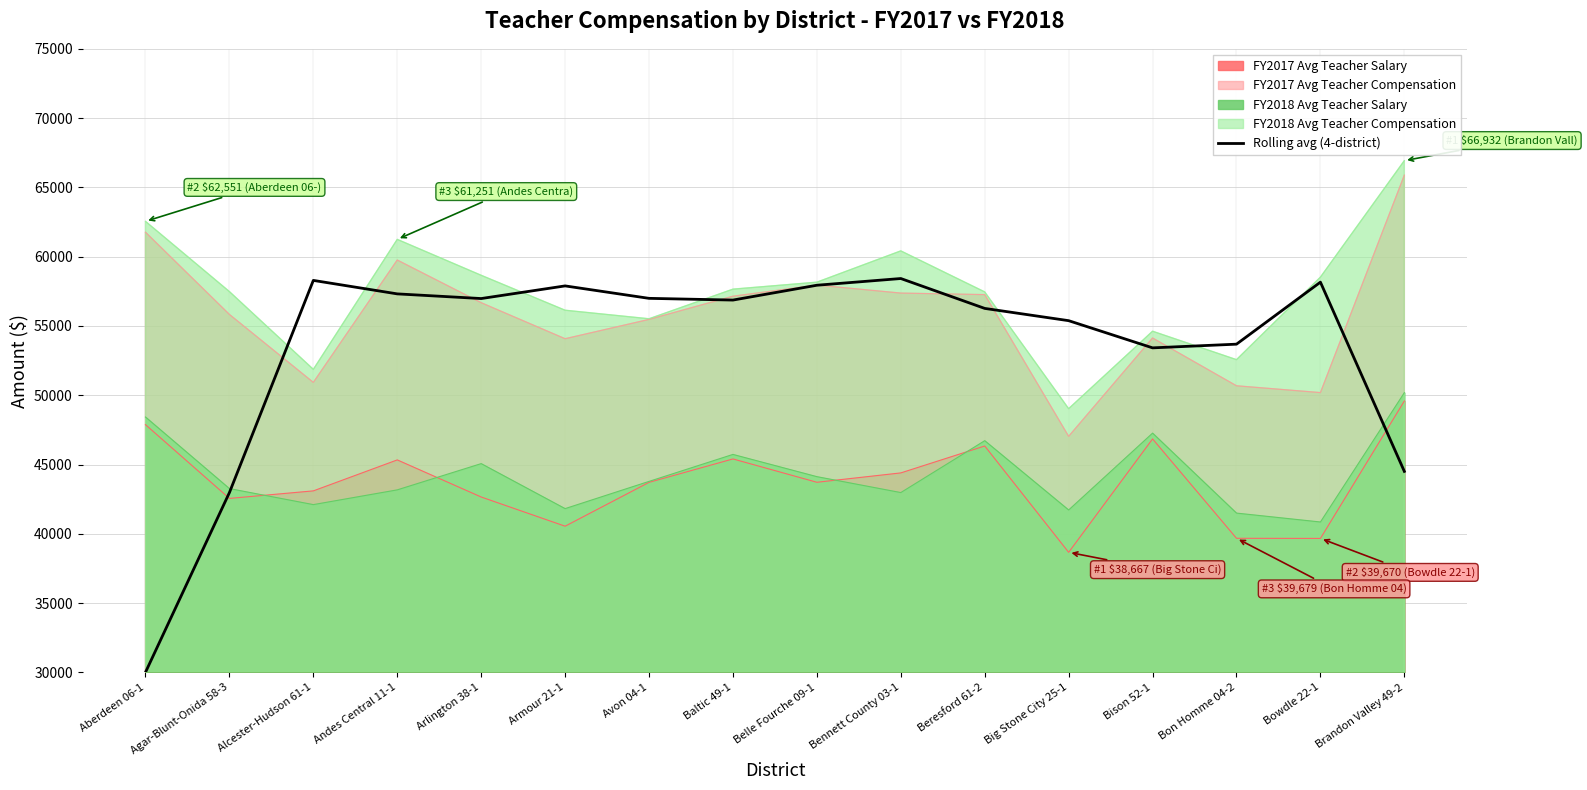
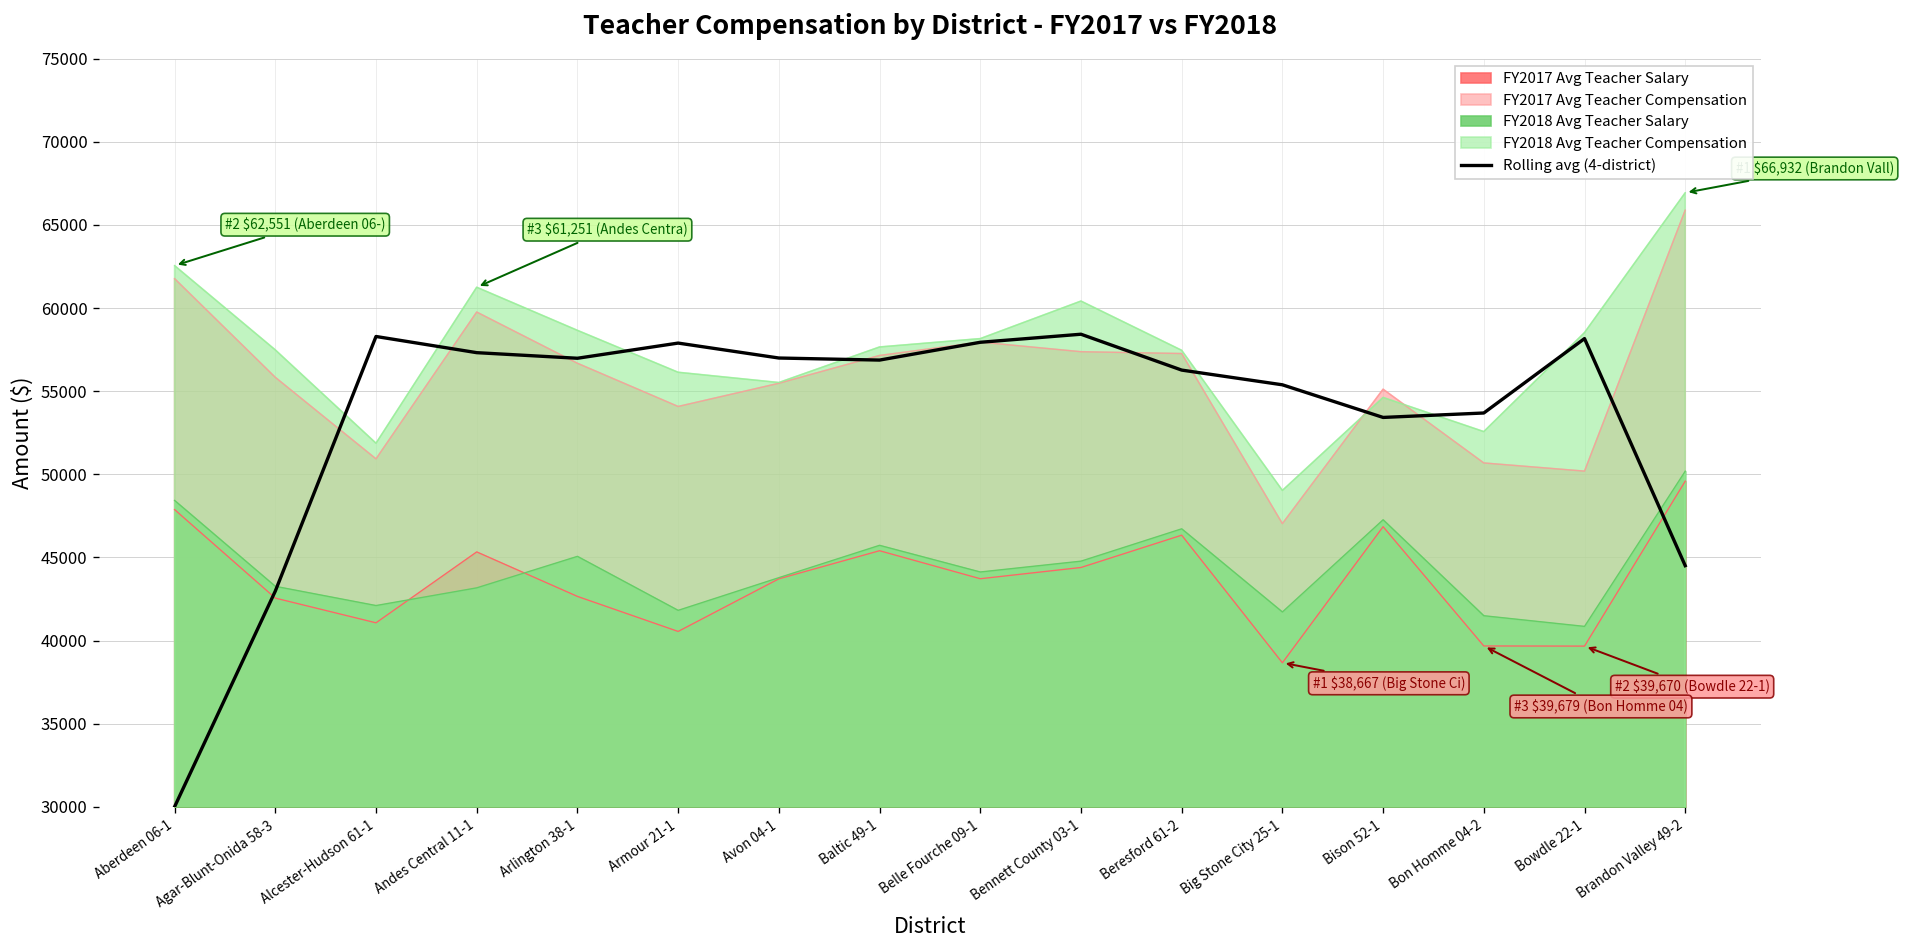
FY2017 Avg Teacher Salary, Alcester-Hudson 61-1: 43100 -> 41100
FY2018 Avg Teacher Salary, Bennett County 03-1: 43000 -> 44800
FY2017 Avg Teacher Compensation, Bison 52-1: 54100 -> 55100
